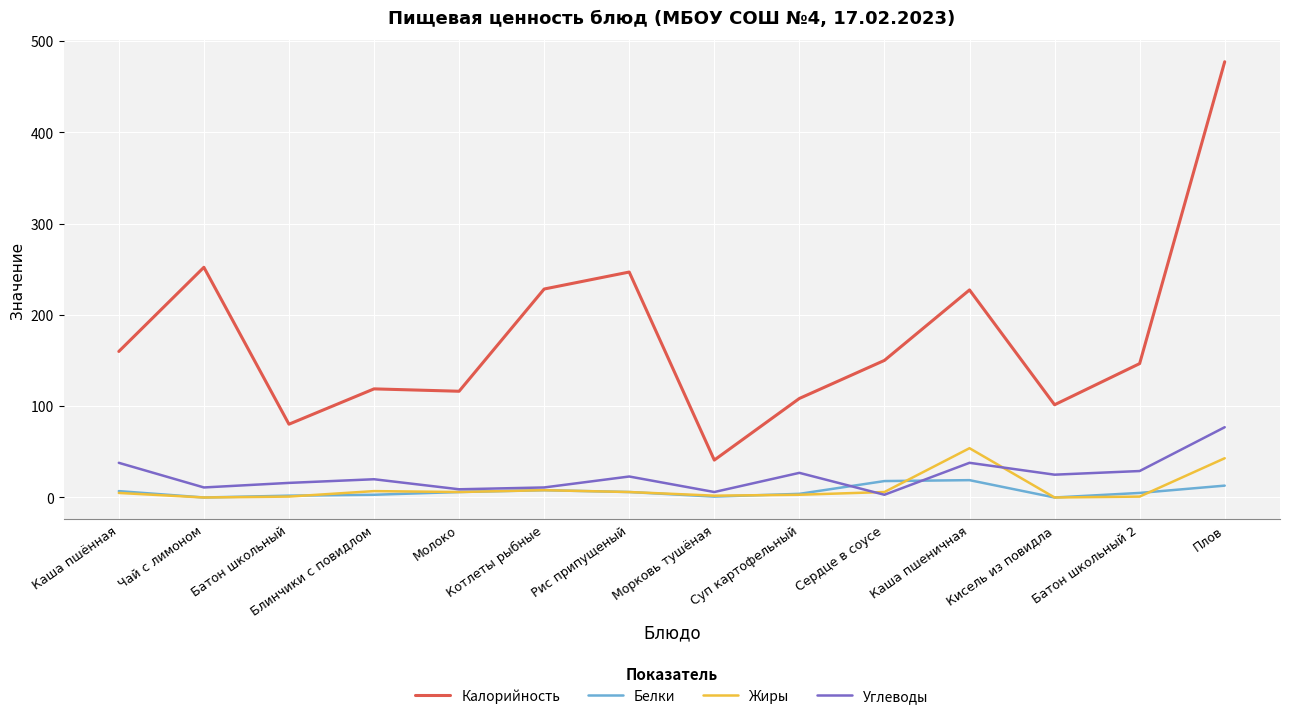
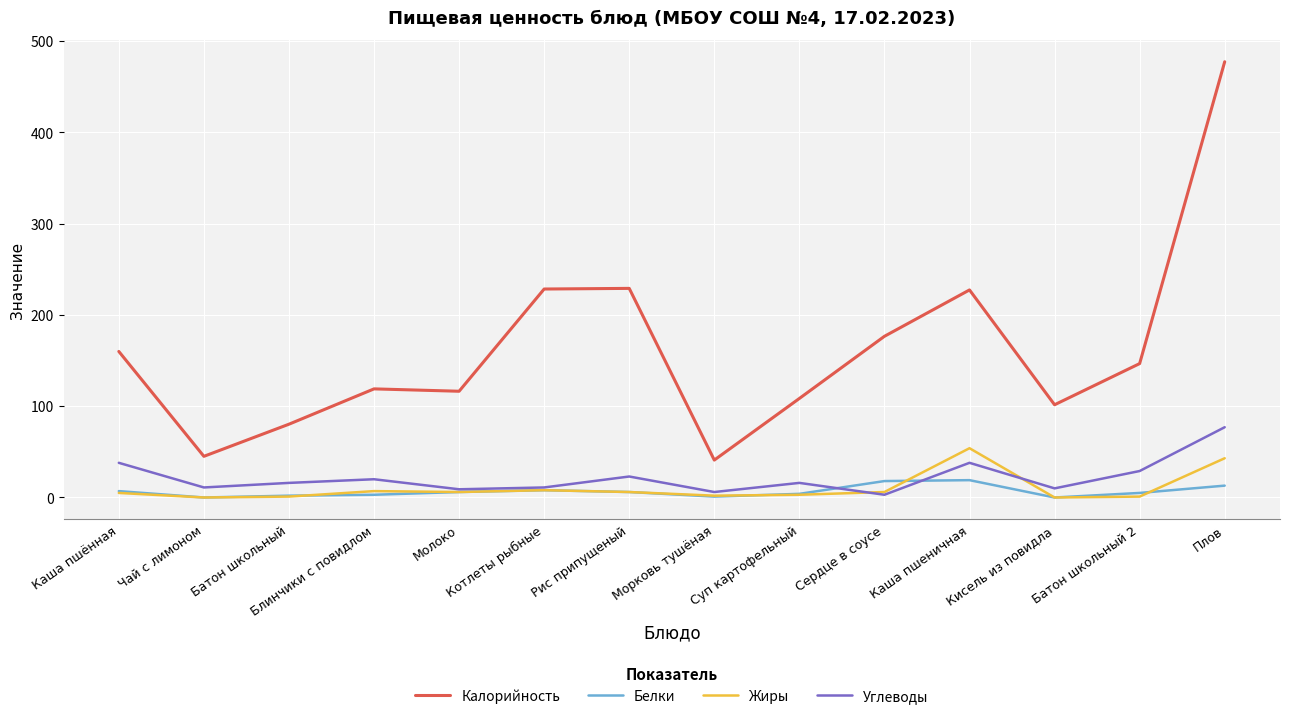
Калорийность, Чай с лимоном: 250 -> 50
Калорийность, Рис припущеный: 250 -> 230
Углеводы, Суп картофельный: 30 -> 20
Калорийность, Сердце в соусе: 150 -> 180
Углеводы, Кисель из повидла: 30 -> 10
